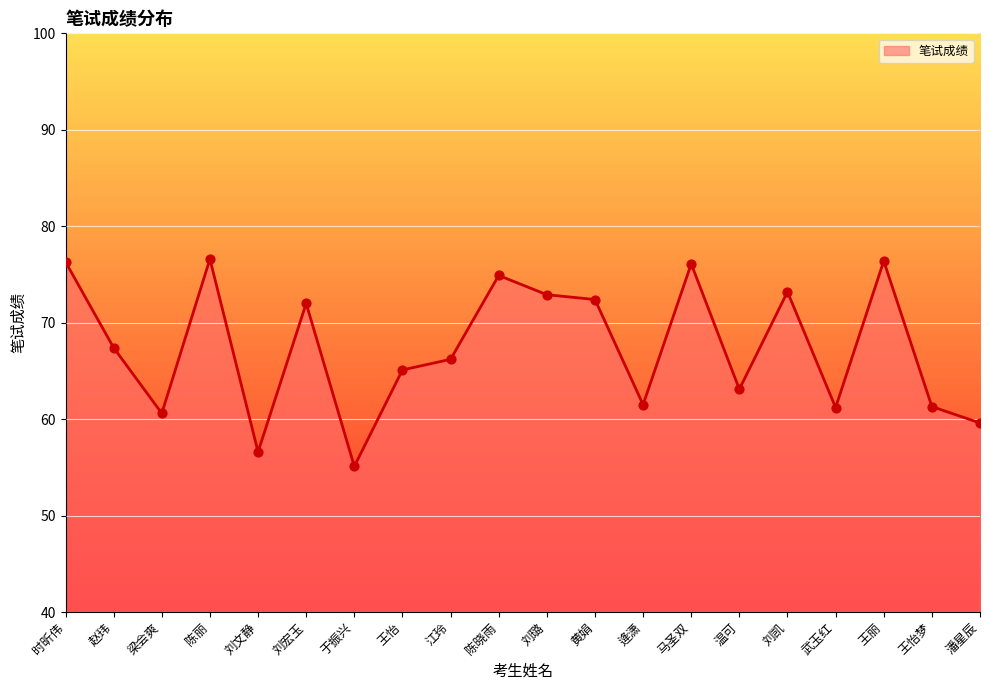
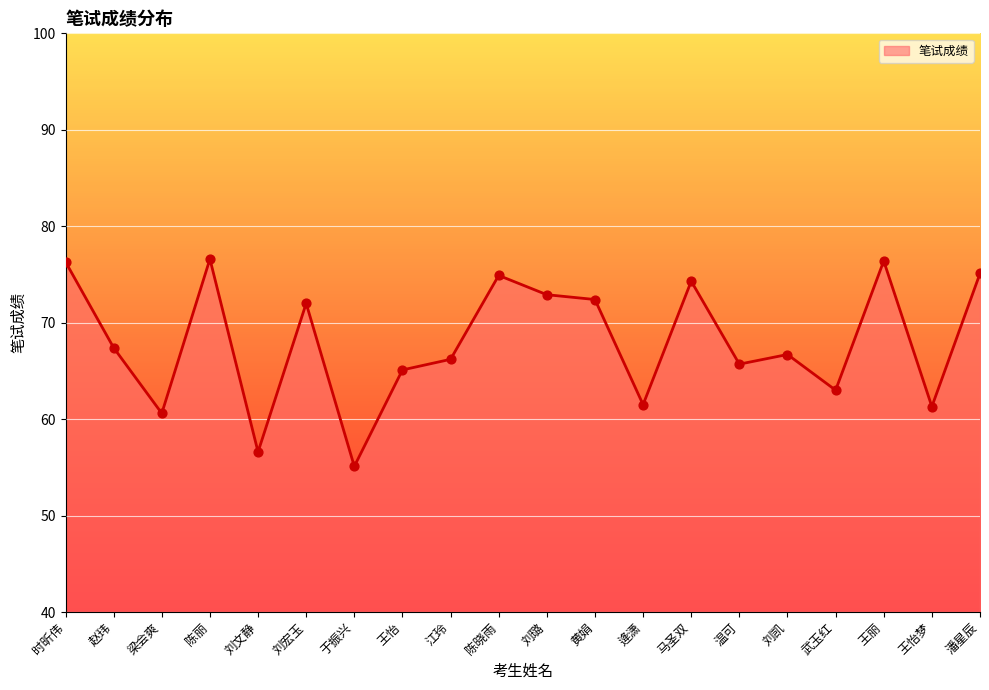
马圣双: 76 -> 74
温可: 63 -> 66
刘凯: 73 -> 67
武玉红: 61 -> 63
潘星辰: 60 -> 75
